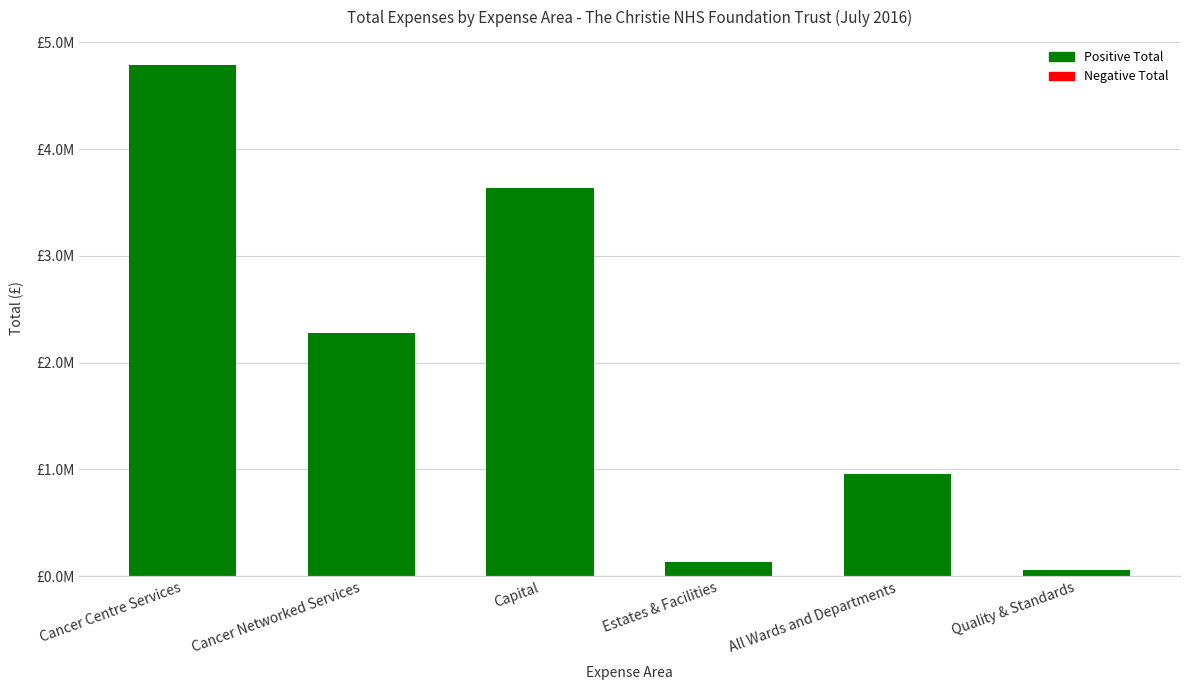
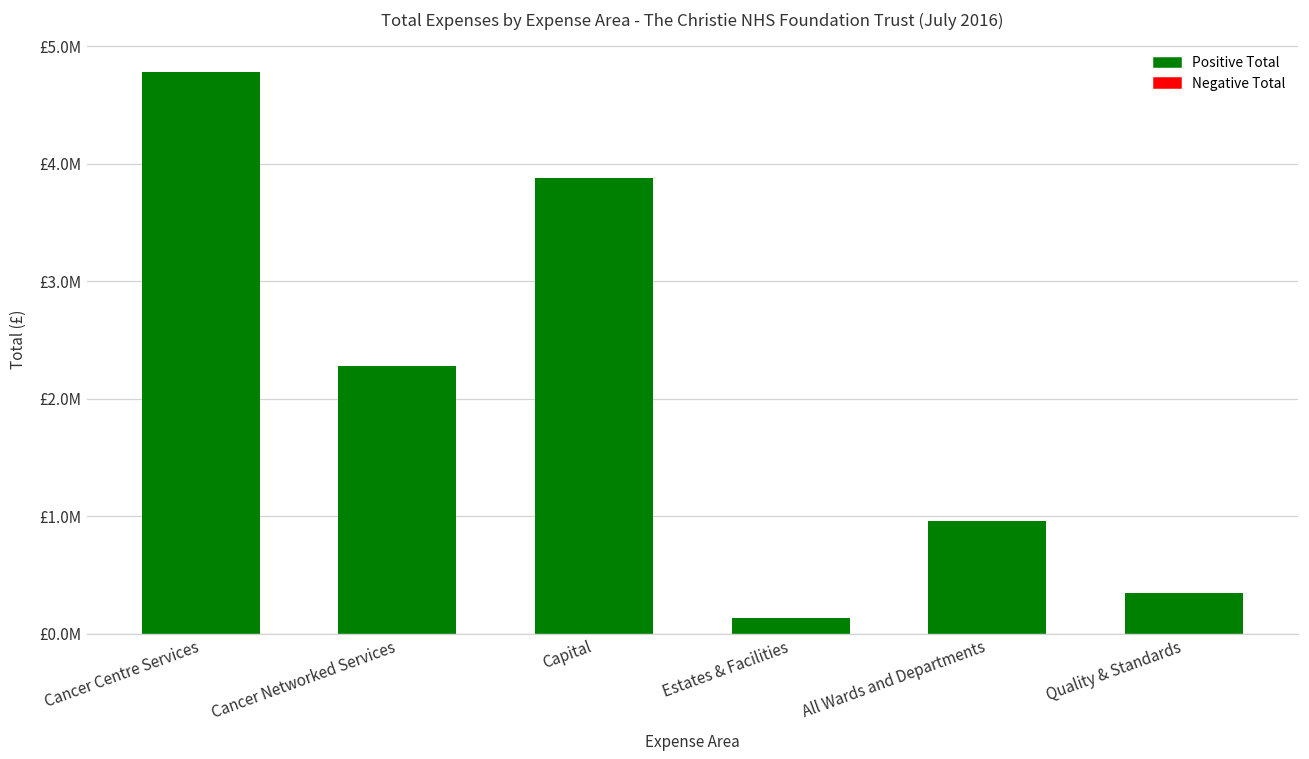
Capital: £3640000 -> £3880000
Quality & Standards: £60000 -> £350000
